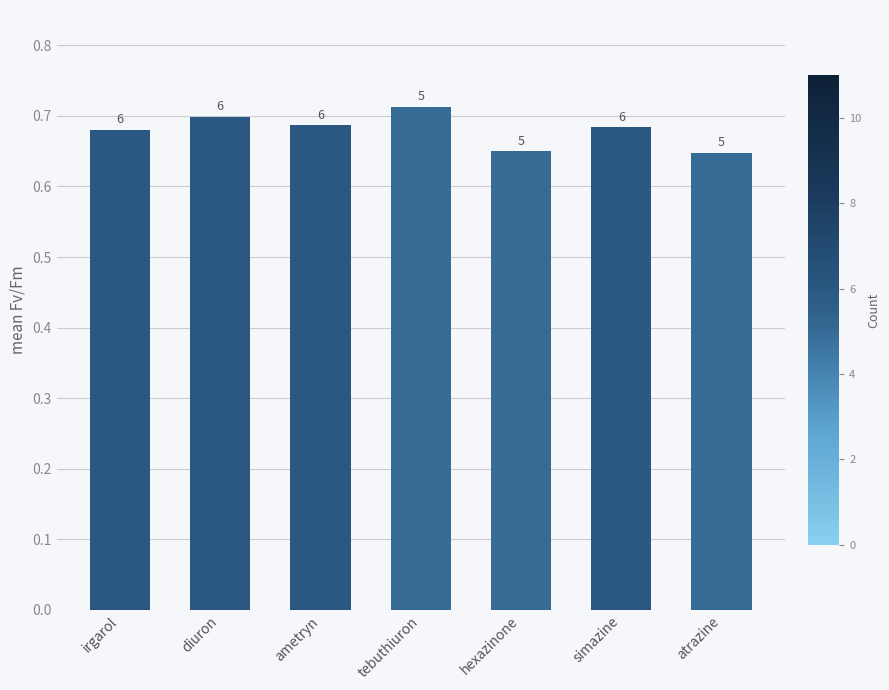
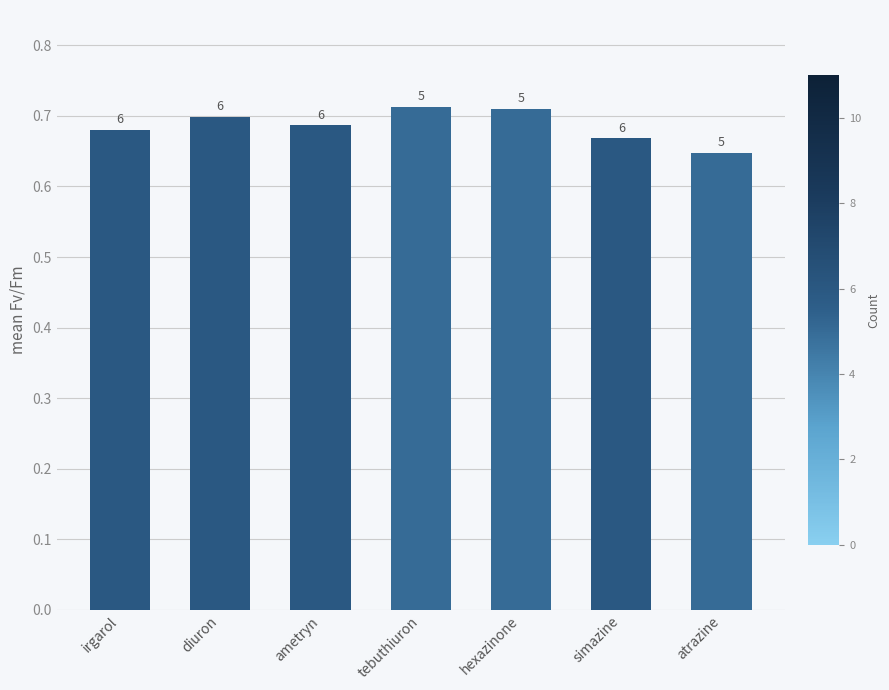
hexazinone: 0.65 -> 0.71
simazine: 0.68 -> 0.67
